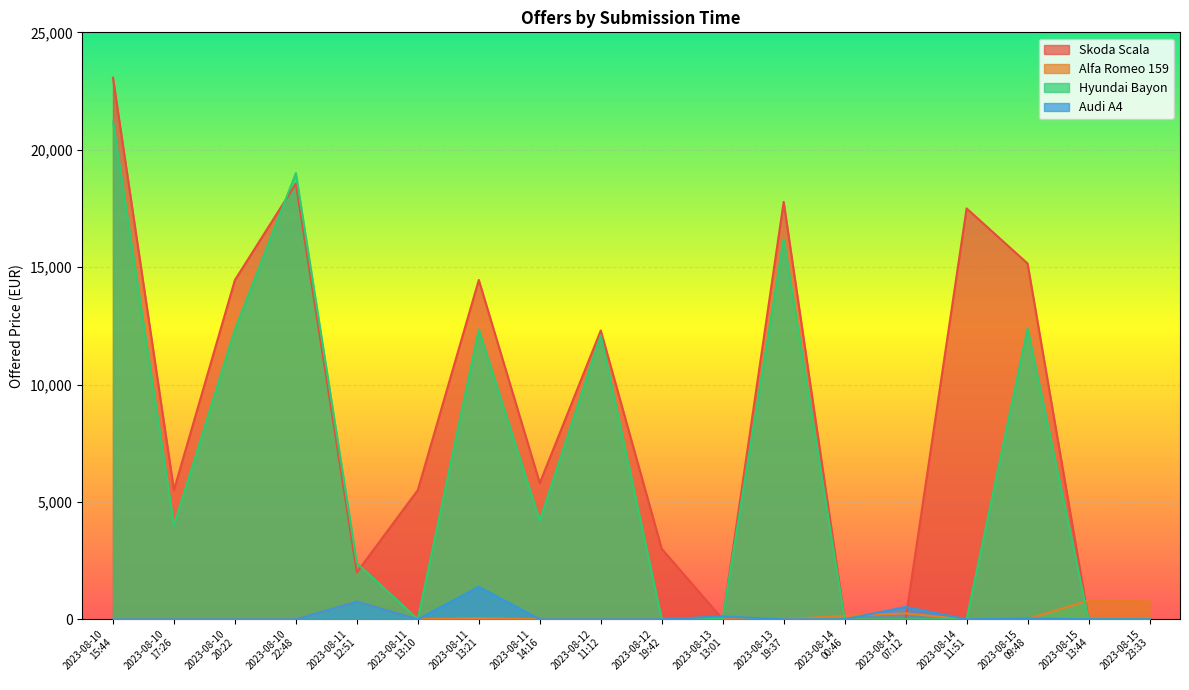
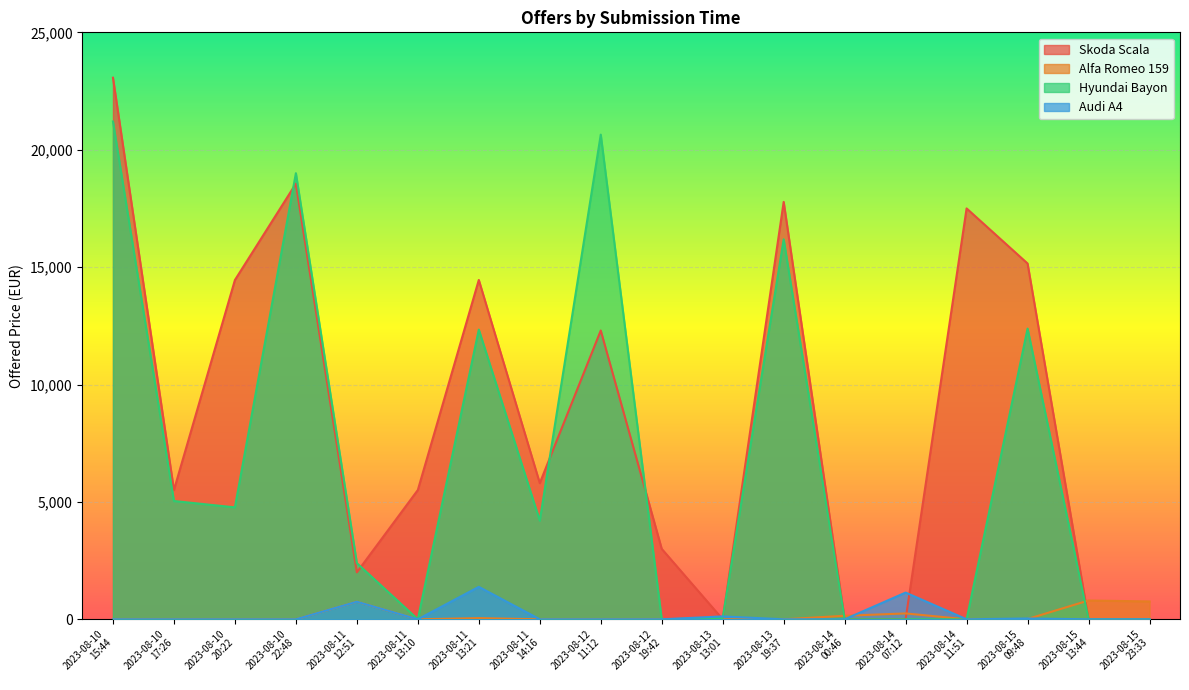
Hyundai Bayon, 2023-08-10 17:26: 4,000 -> 5,000
Hyundai Bayon, 2023-08-10 20:22: 12,300 -> 4,800
Hyundai Bayon, 2023-08-12 11:12: 12,100 -> 20,600
Audi A4, 2023-08-14 07:12: 500 -> 1,100
